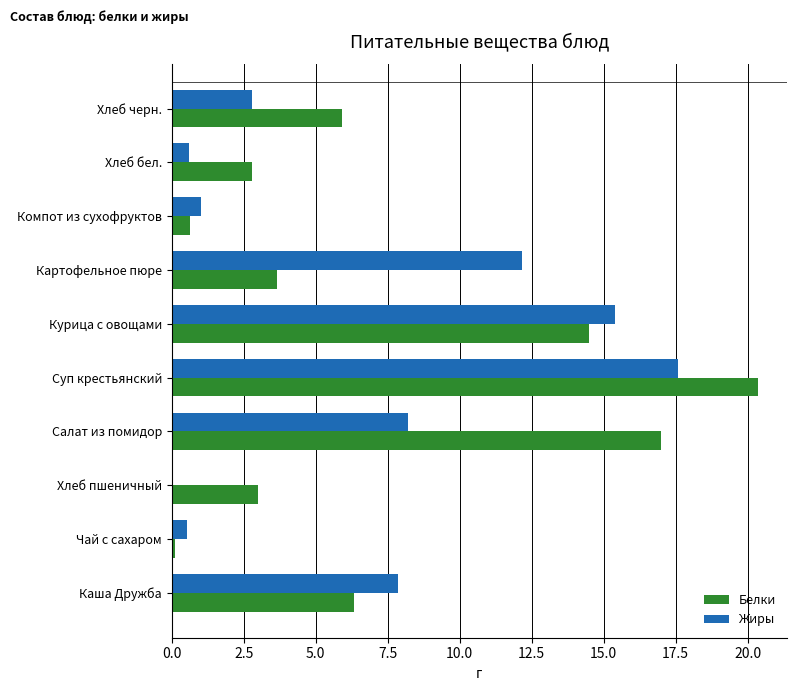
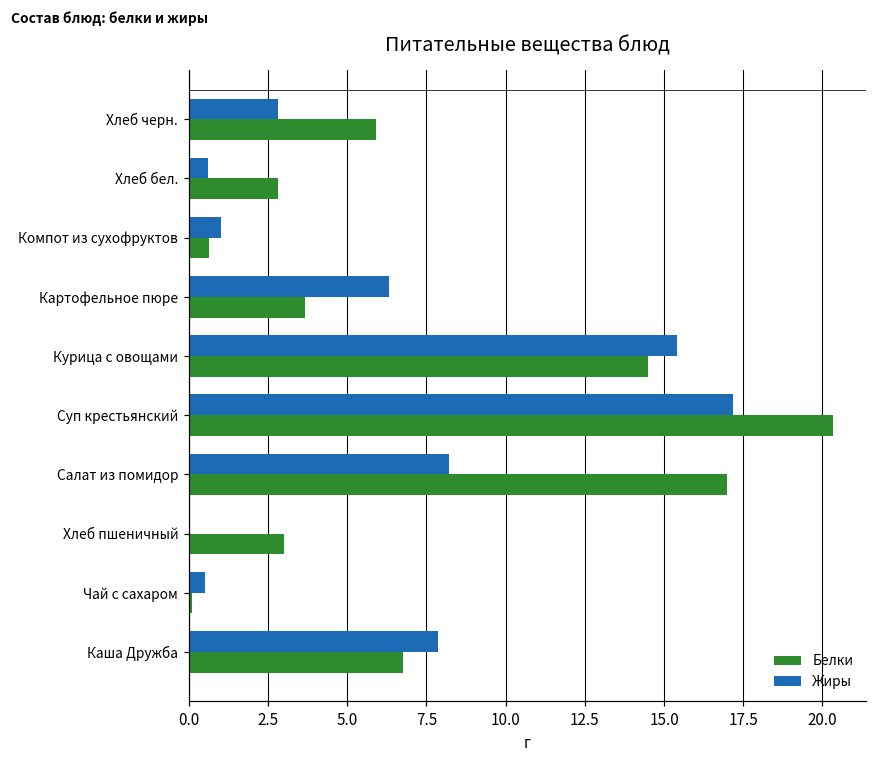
Жиры, Картофельное пюре: 12.2 -> 6.3
Жиры, Суп крестьянский: 17.6 -> 17.2
Белки, Каша Дружба: 6.3 -> 6.8
